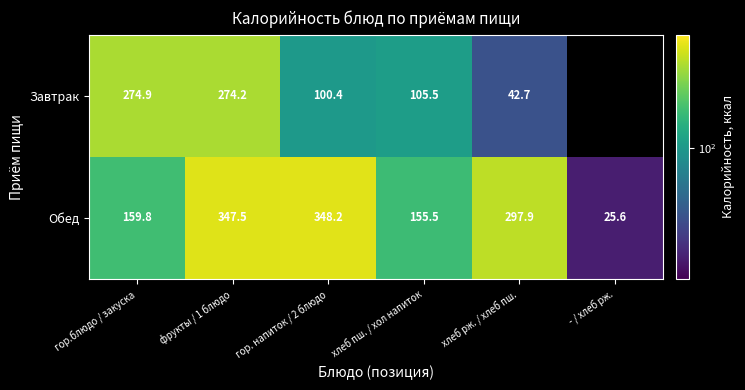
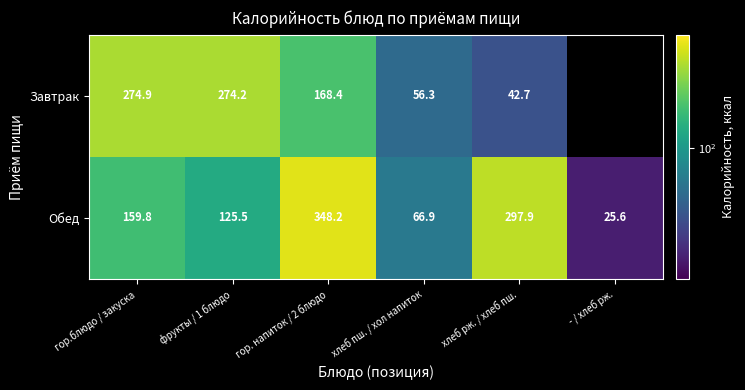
Завтрак, гор. напиток / 2 блюдо: 100.4 -> 168.4
Завтрак, хлеб пш. / хол напиток: 105.5 -> 56.3
Обед, фрукты / 1 блюдо: 347.5 -> 125.5
Обед, хлеб пш. / хол напиток: 155.5 -> 66.9
